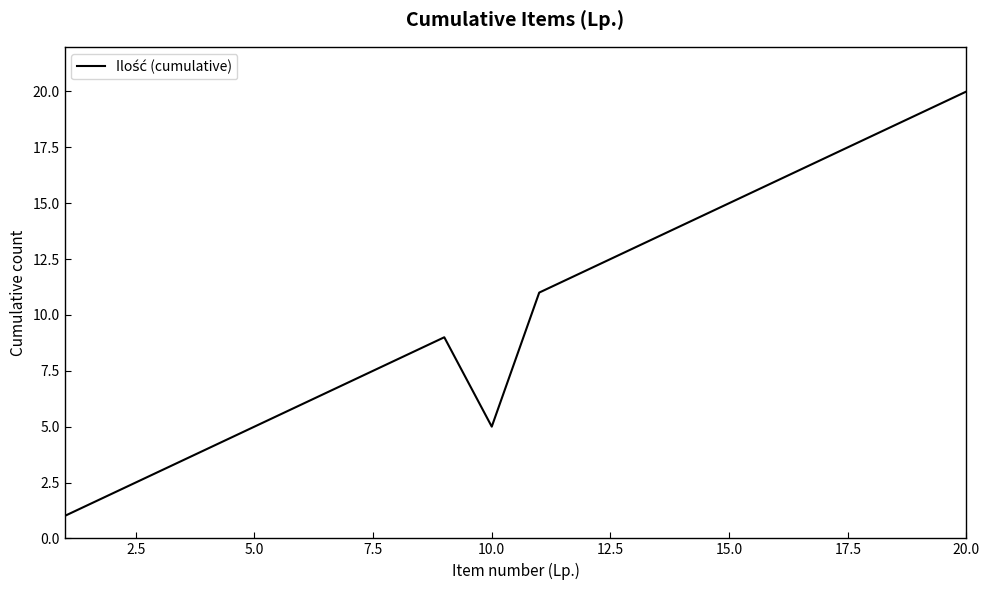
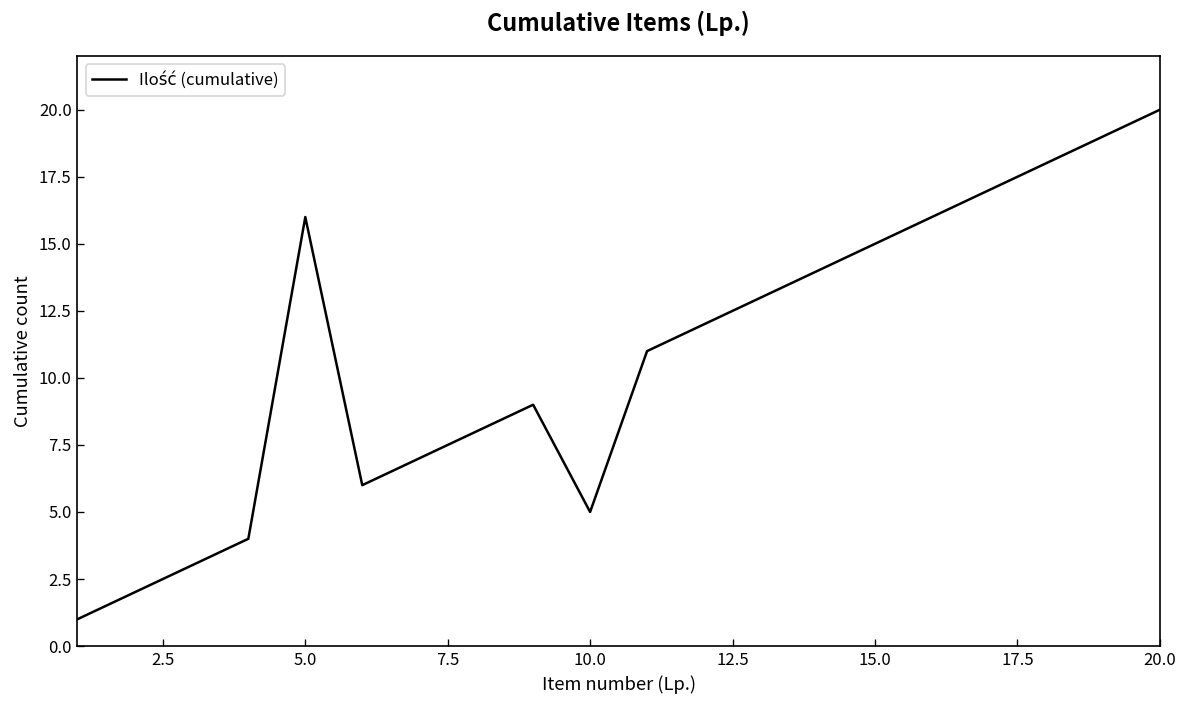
5.0: 5 -> 16
